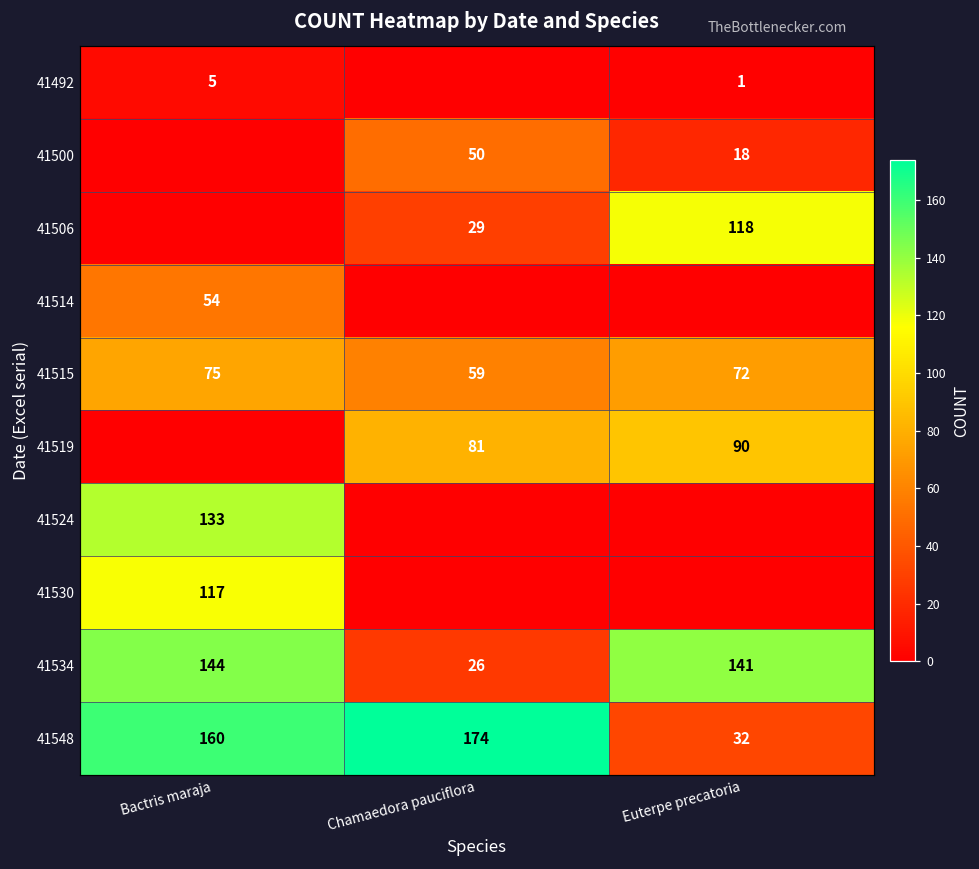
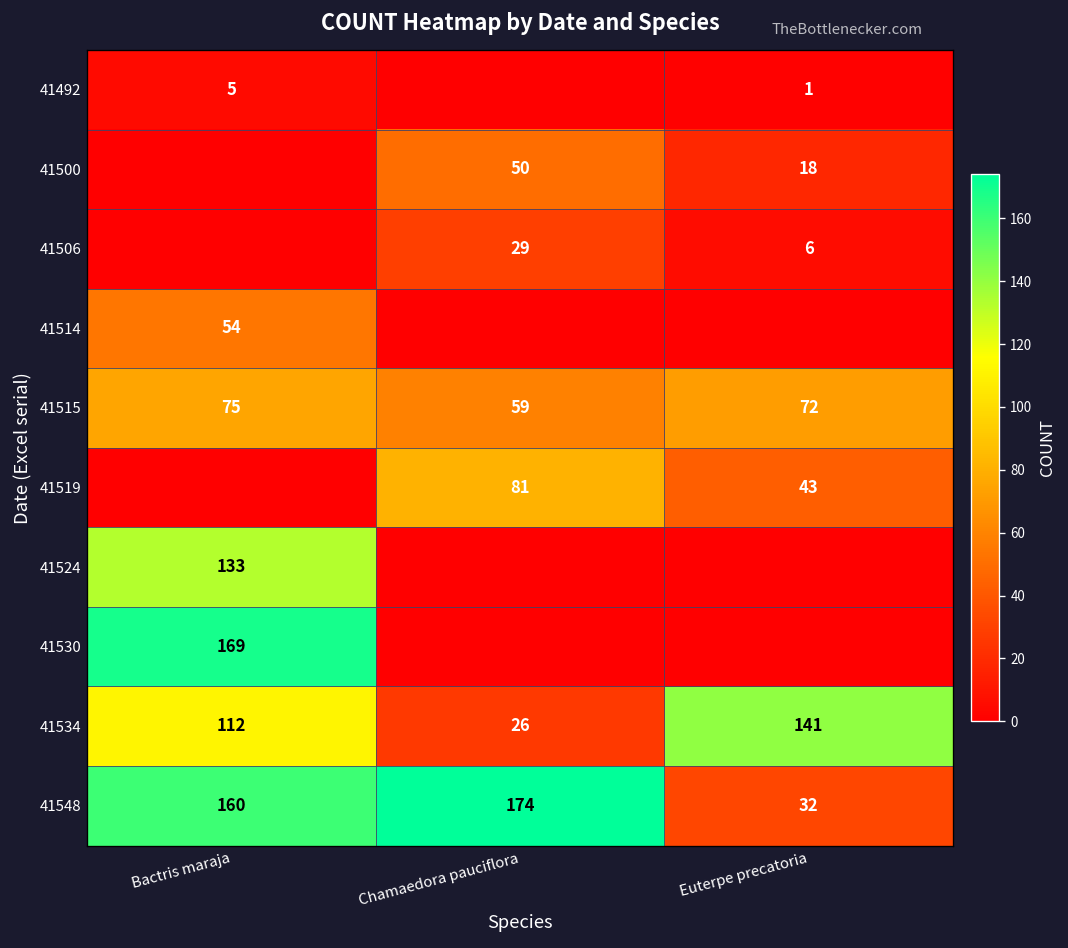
41506, Euterpe precatoria: 118 -> 6
41519, Euterpe precatoria: 90 -> 43
41530, Bactris maraja: 117 -> 169
41534, Bactris maraja: 144 -> 112
